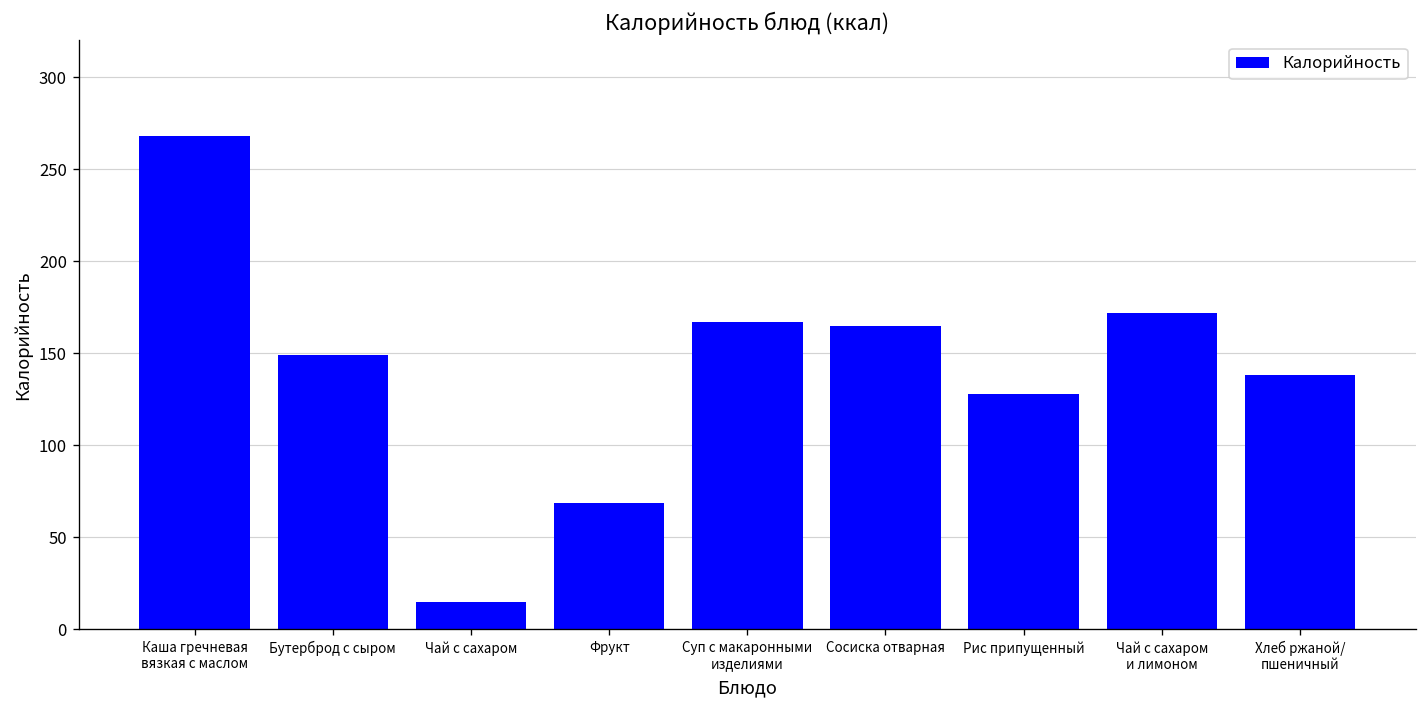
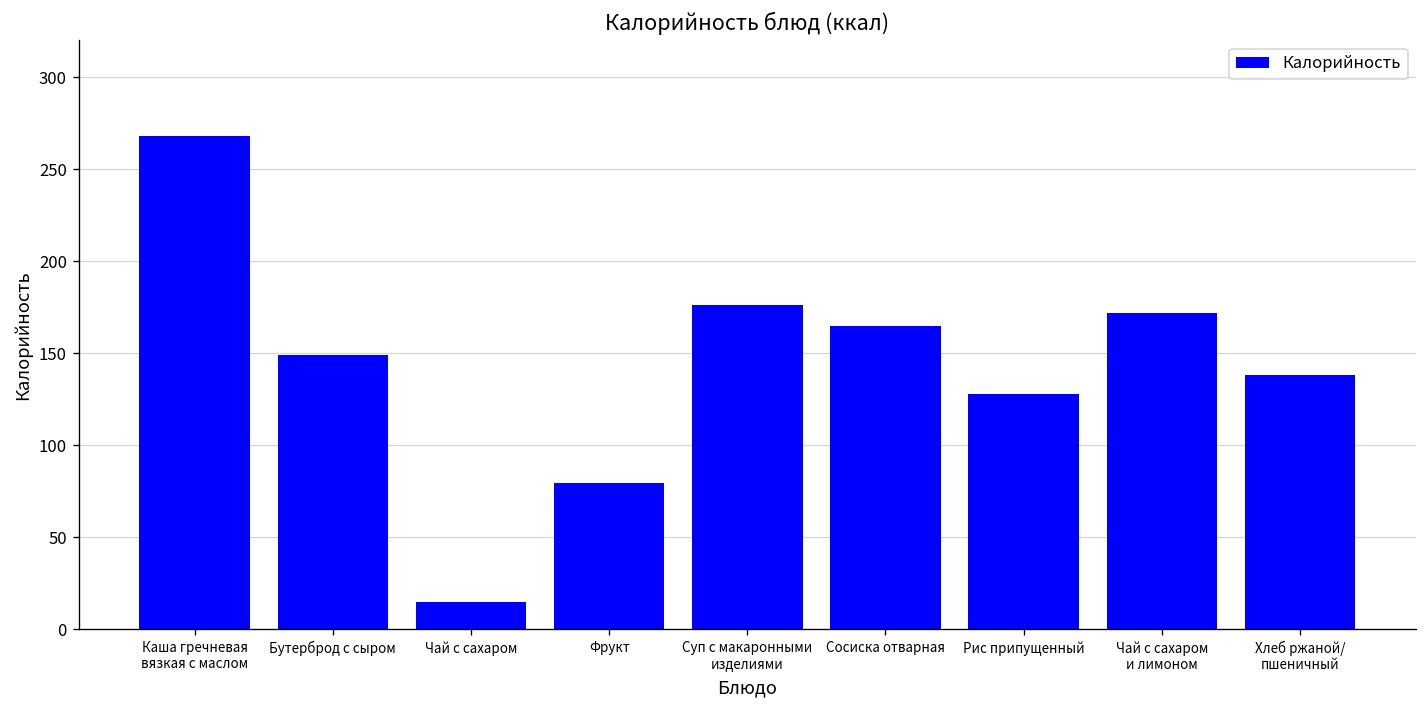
Фрукт: 69 -> 80
Суп с макаронными изделиями: 167 -> 176
